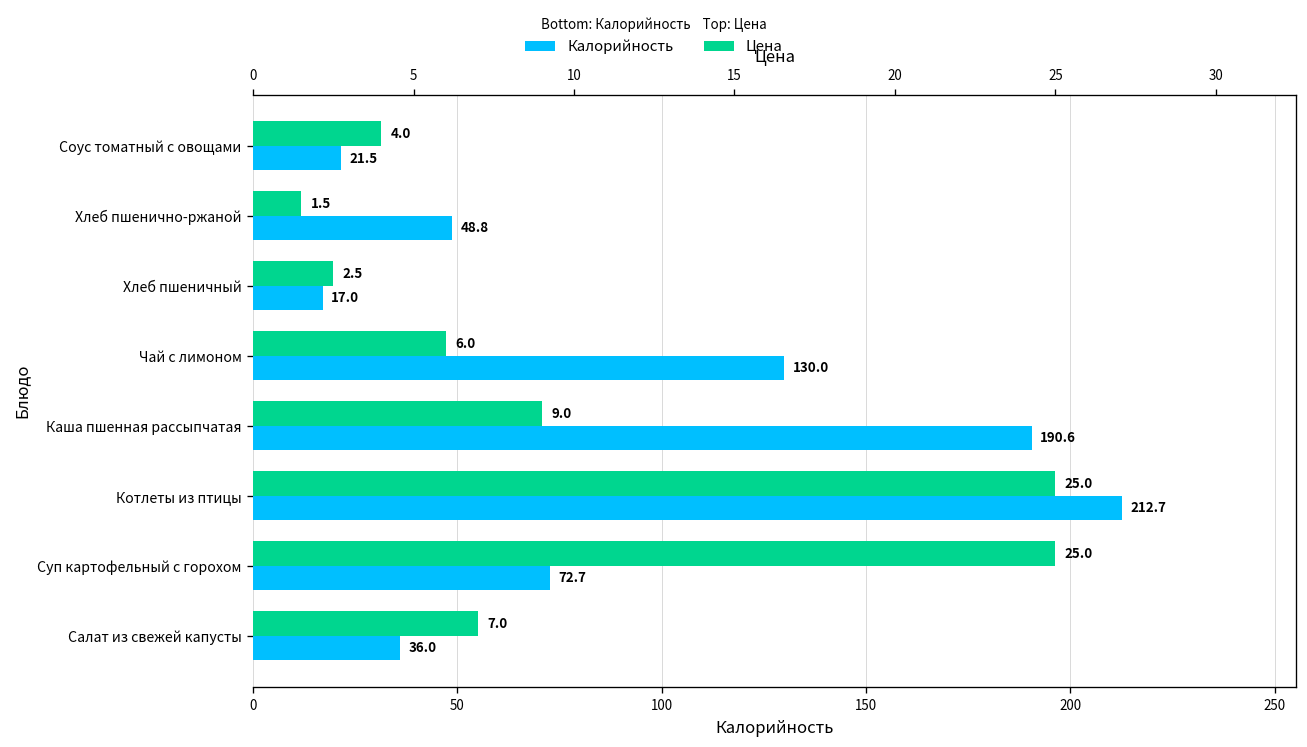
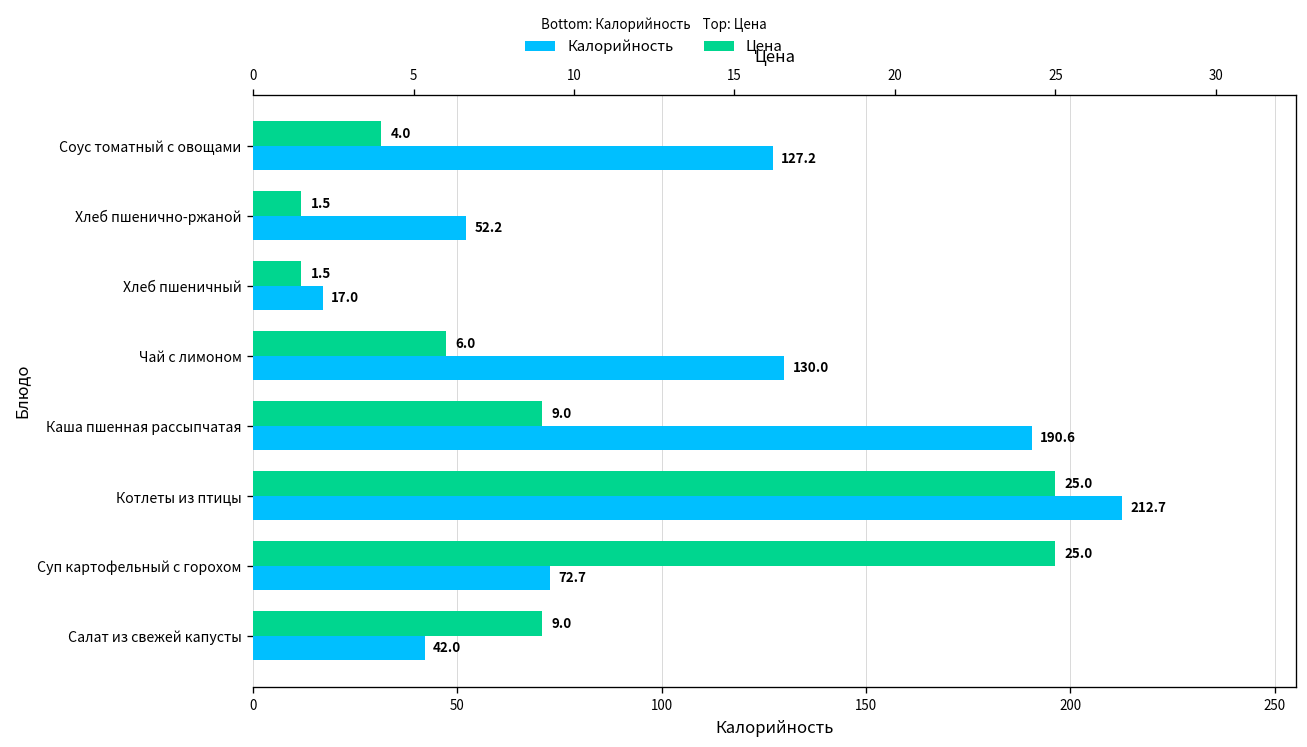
Калорийность, Соус томатный с овощами: 21.5 -> 127.2
Калорийность, Хлеб пшенично-ржаной: 48.8 -> 52.2
Калорийность, Салат из свежей капусты: 36.0 -> 42.0
Цена, Хлеб пшеничный: 2.5 -> 1.5
Цена, Салат из свежей капусты: 7.0 -> 9.0
